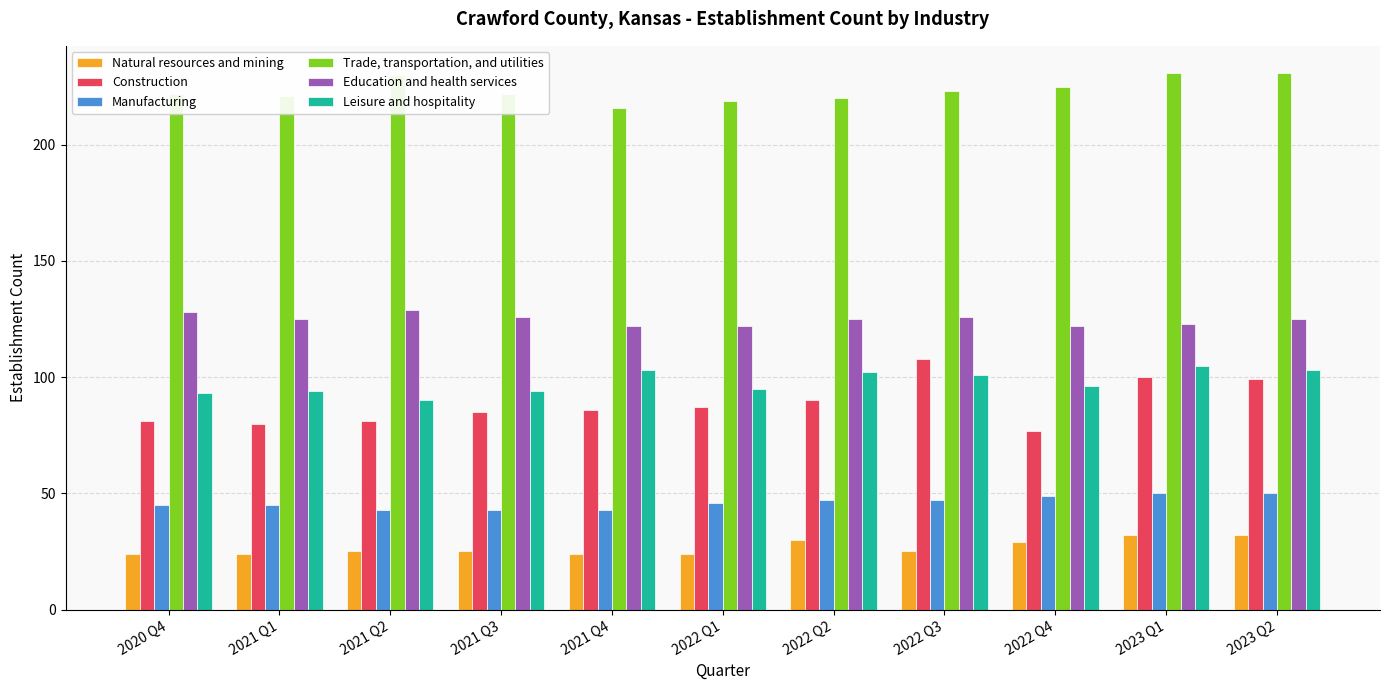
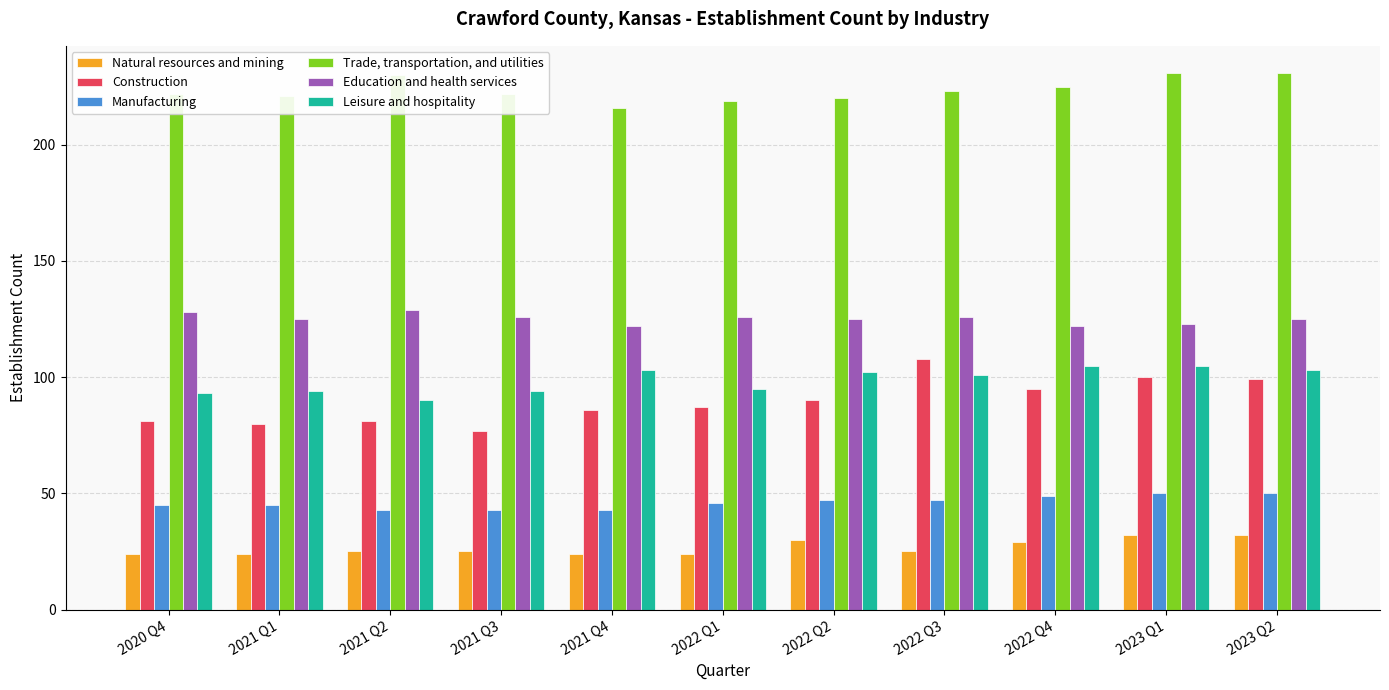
Construction, 2021 Q3: 85 -> 77
Education and health services, 2022 Q1: 122 -> 126
Construction, 2022 Q4: 77 -> 95
Leisure and hospitality, 2022 Q4: 96 -> 105
